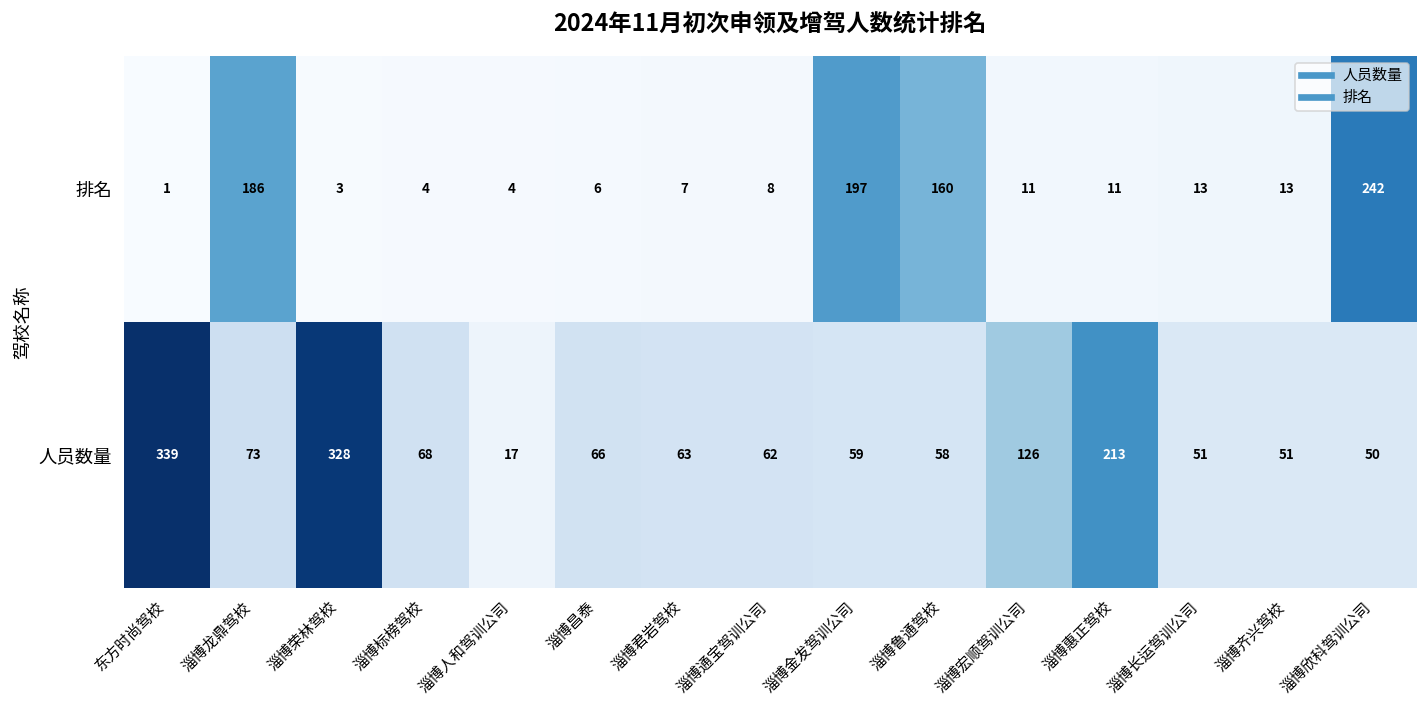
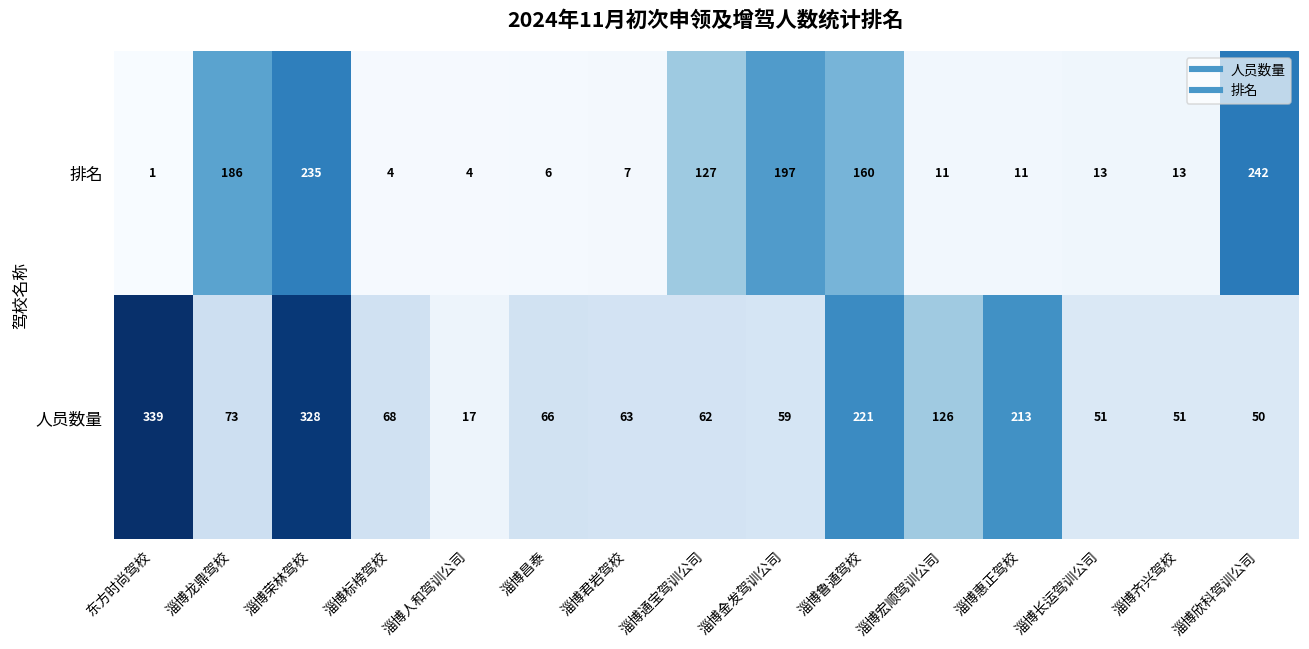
排名, 淄博荣林驾校: 3 -> 235
排名, 淄博通宝驾训公司: 8 -> 127
人员数量, 淄博鲁通驾校: 58 -> 221
